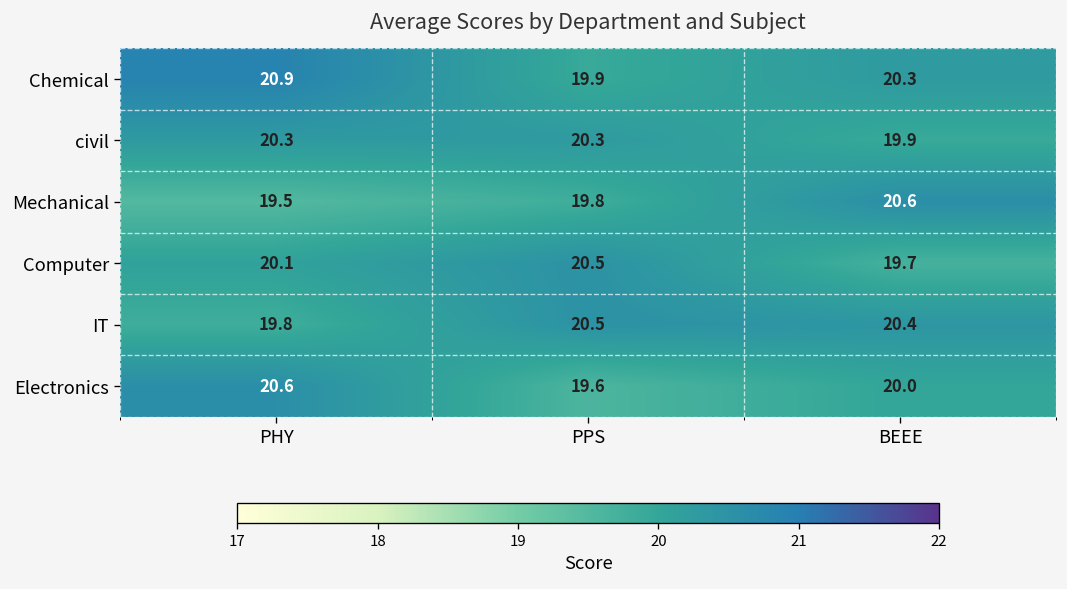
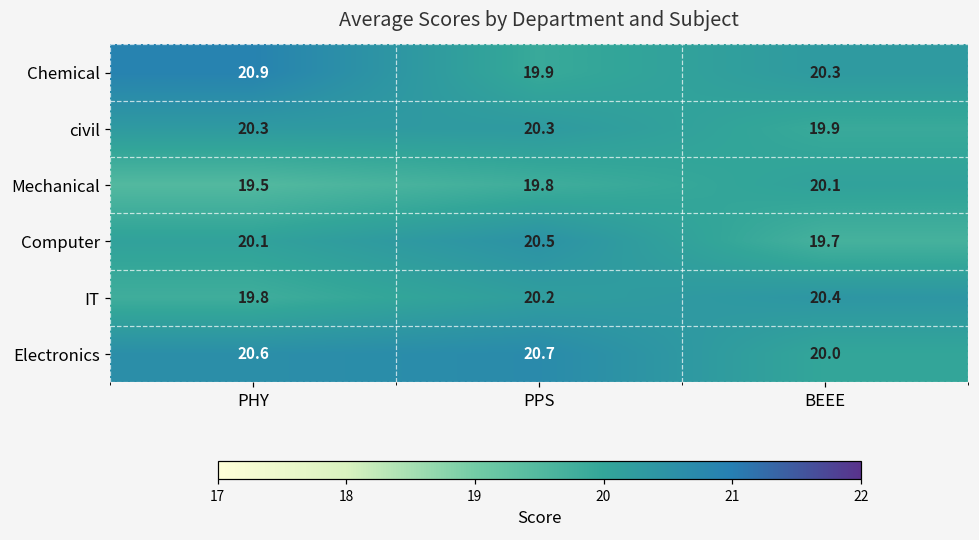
Mechanical, BEEE: 20.6 -> 20.1
IT, PPS: 20.5 -> 20.2
Electronics, PPS: 19.6 -> 20.7
